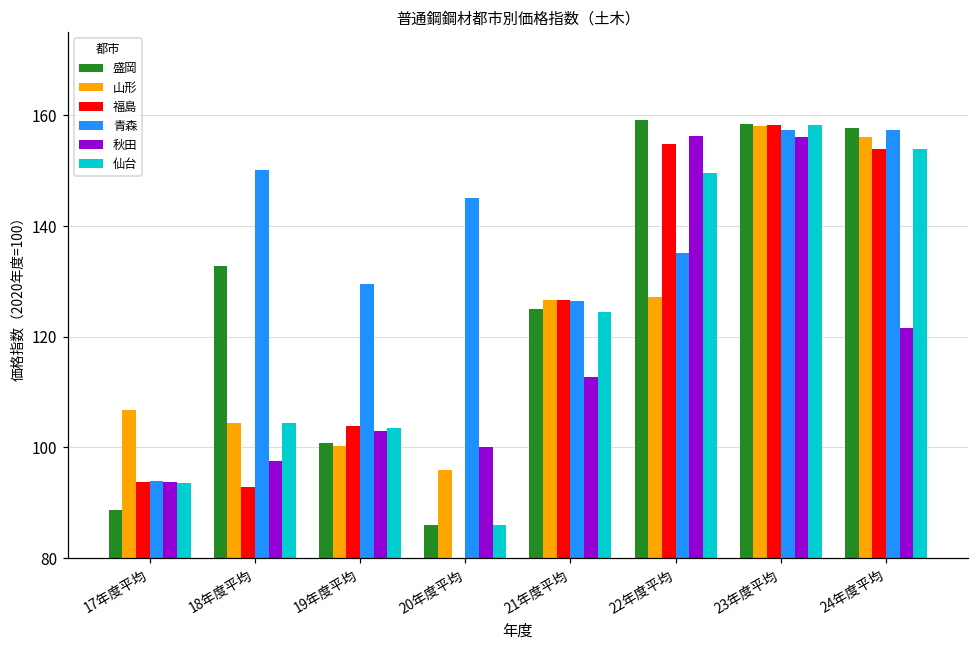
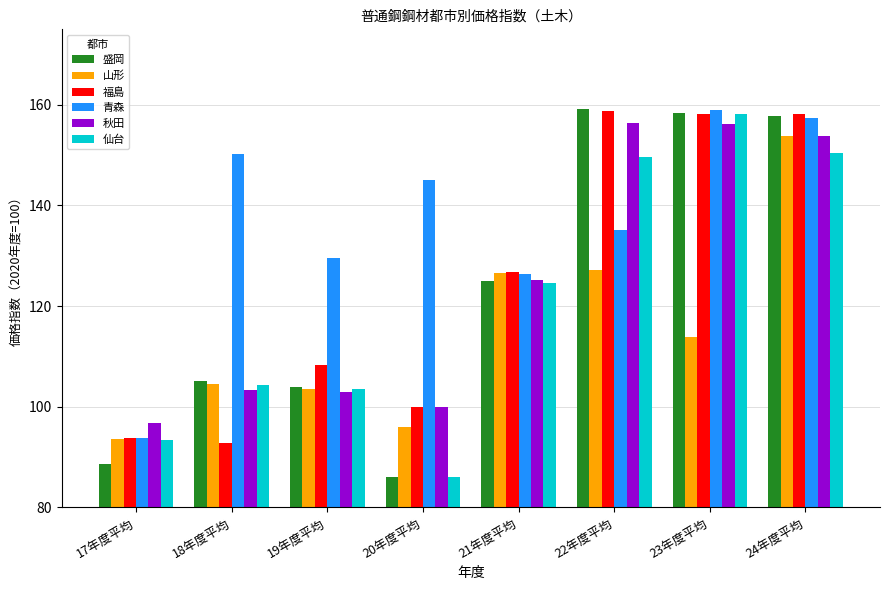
山形, 17年度平均: 107 -> 94
秋田, 17年度平均: 94 -> 97
盛岡, 18年度平均: 133 -> 105
秋田, 18年度平均: 98 -> 103
盛岡, 19年度平均: 101 -> 104
山形, 19年度平均: 100 -> 104
福島, 19年度平均: 104 -> 108
福島, 20年度平均: 80 -> 100
秋田, 21年度平均: 113 -> 125
福島, 22年度平均: 155 -> 159
山形, 23年度平均: 158 -> 114
青森, 23年度平均: 157 -> 159
山形, 24年度平均: 156 -> 154
福島, 24年度平均: 154 -> 158
秋田, 24年度平均: 122 -> 154
仙台, 24年度平均: 154 -> 151
